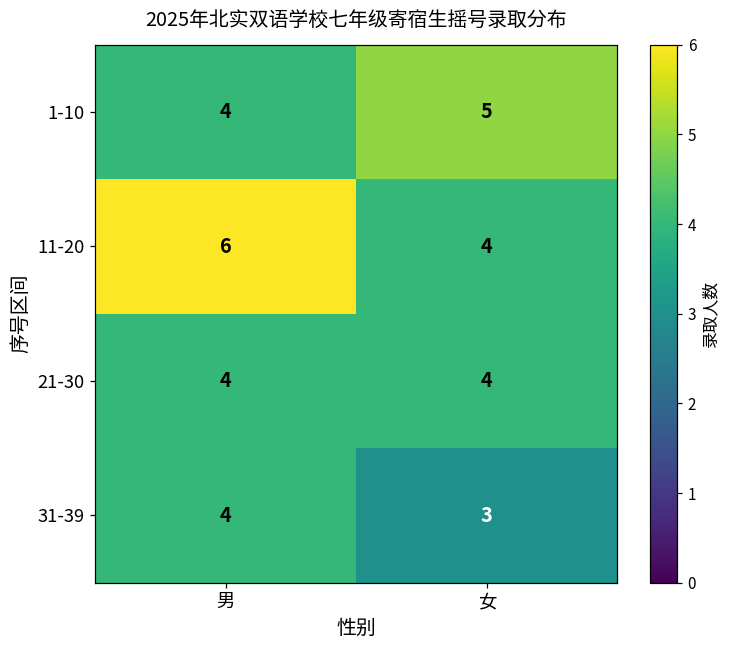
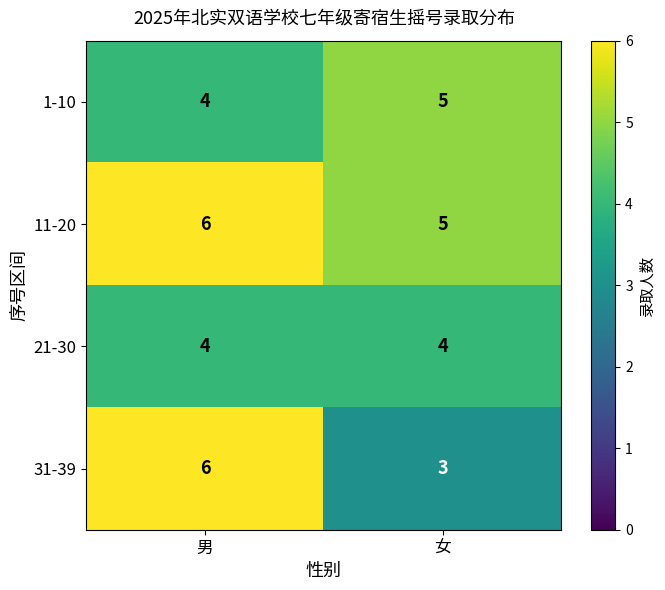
11-20, 女: 4 -> 5
31-39, 男: 4 -> 6
